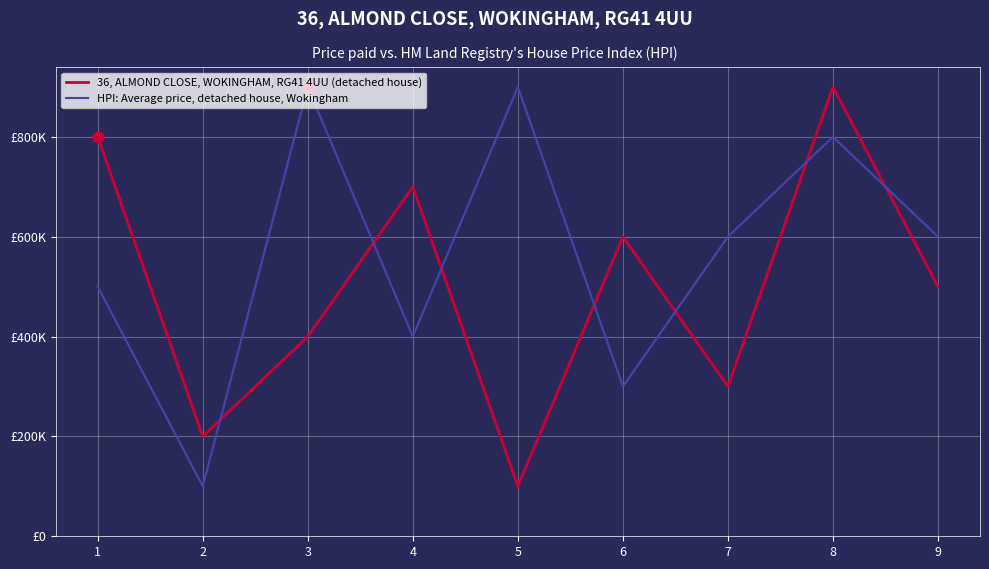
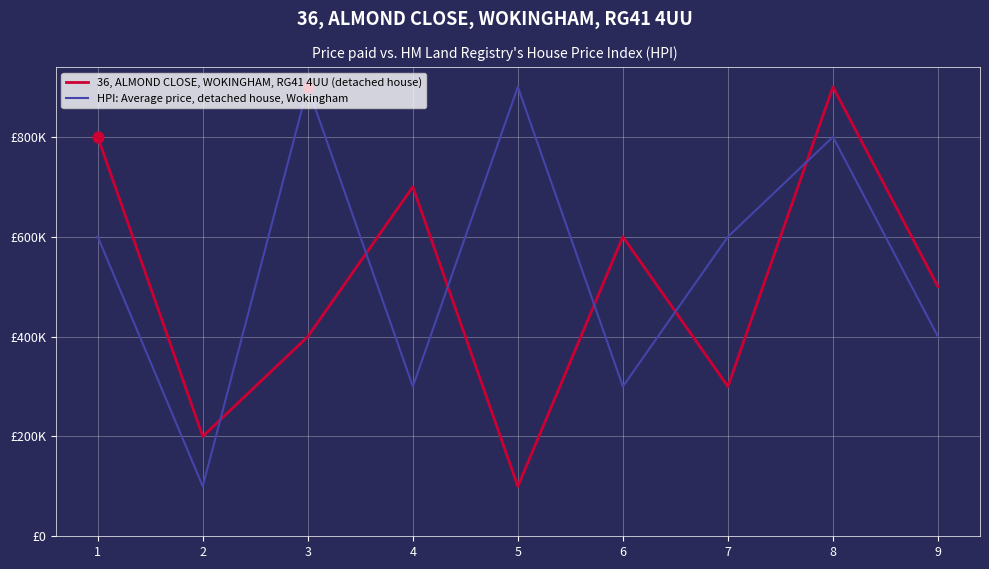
HPI: Average price, detached house, Wokingham, 1: £500000 -> £600000
HPI: Average price, detached house, Wokingham, 4: £400000 -> £300000
HPI: Average price, detached house, Wokingham, 9: £600000 -> £400000
